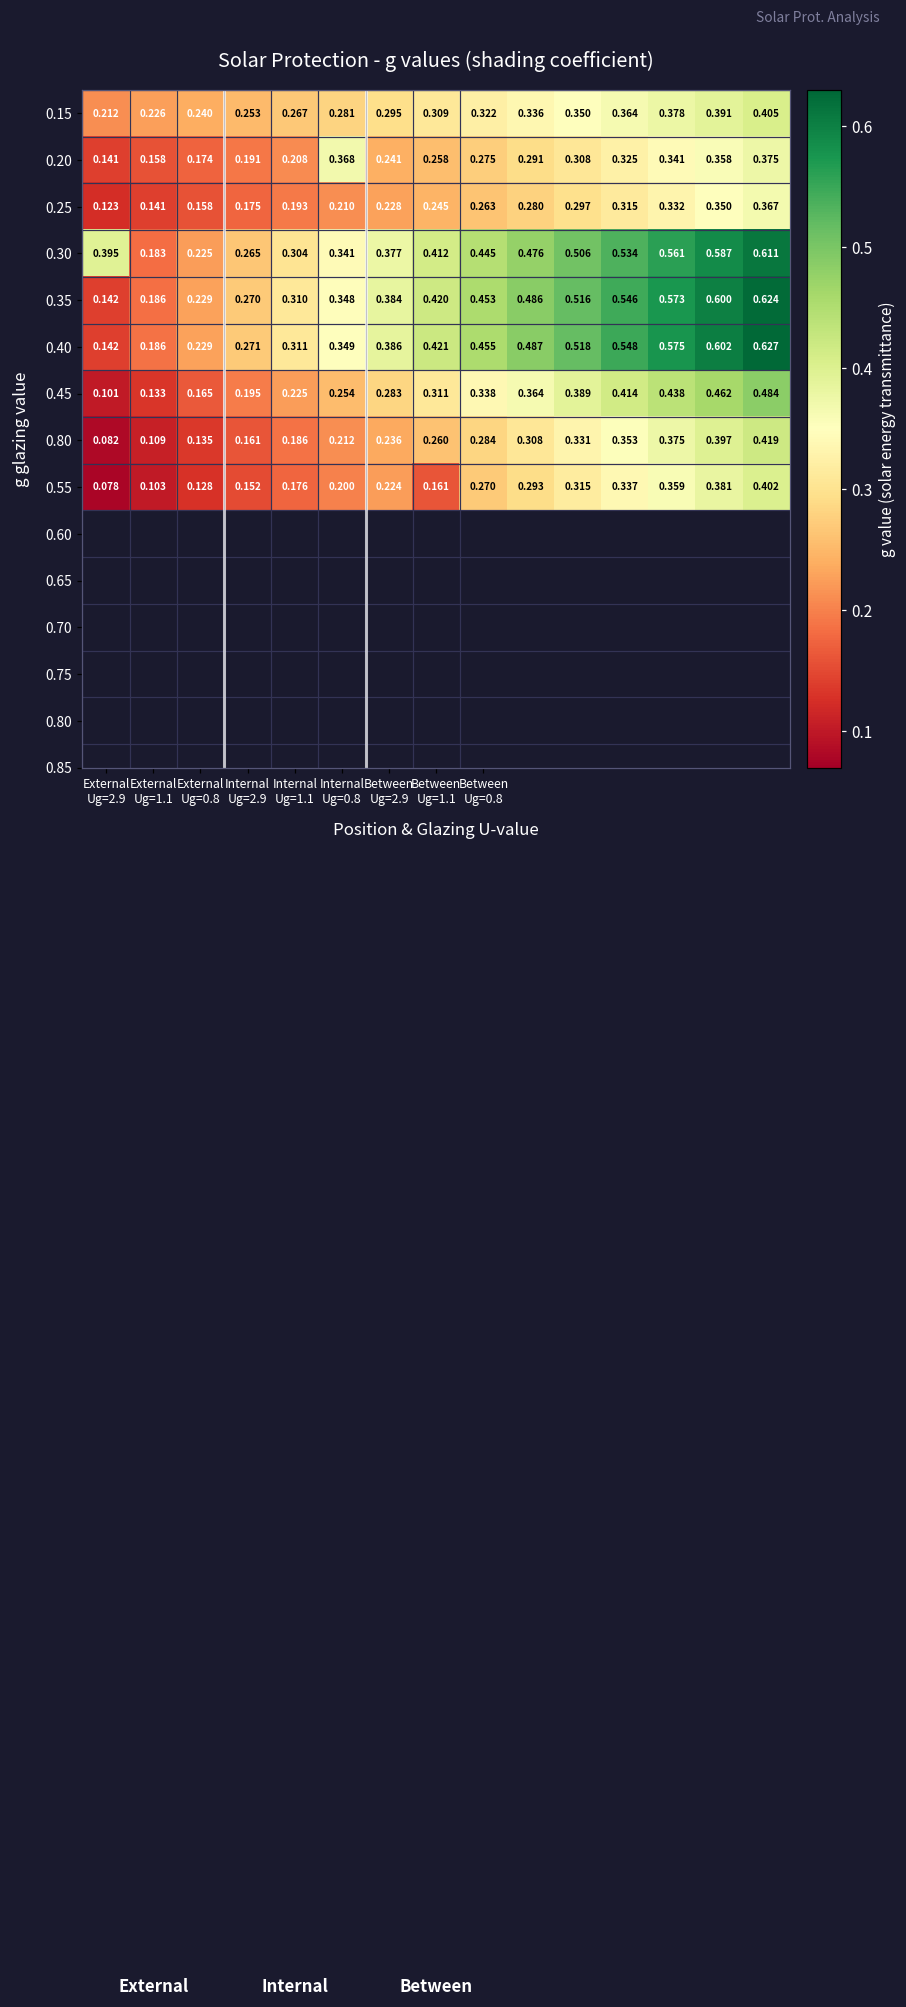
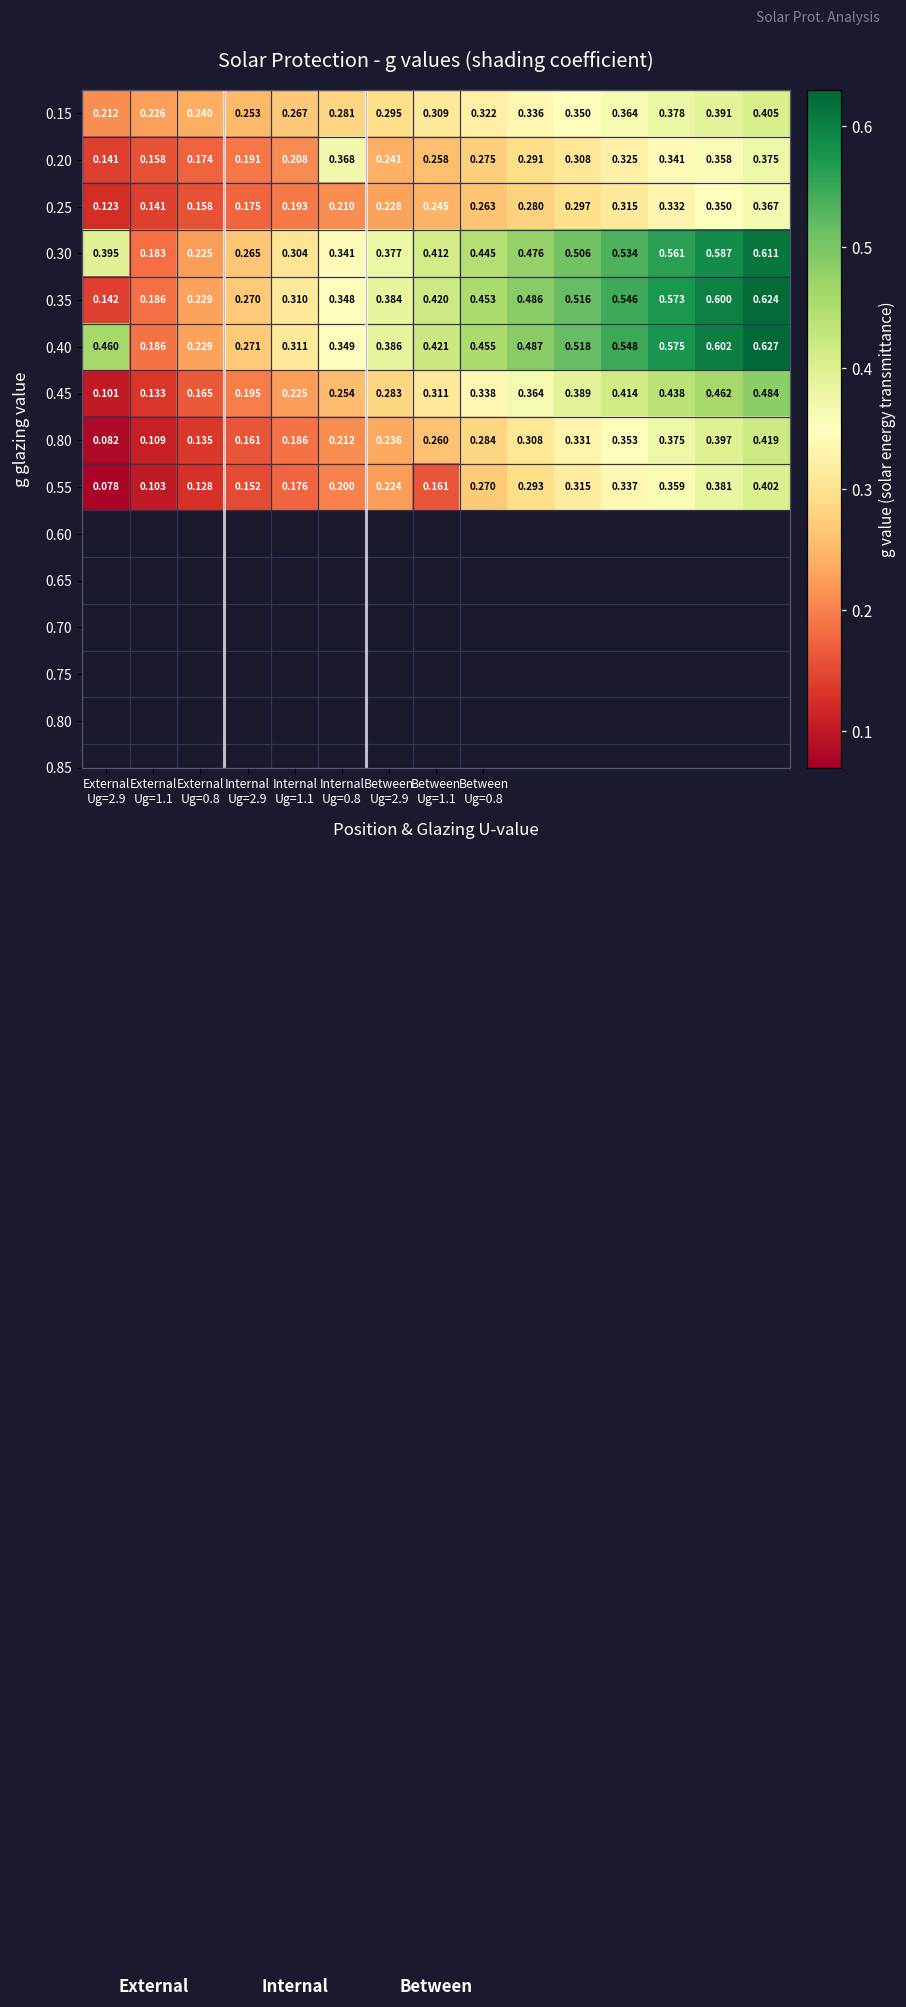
0.40, External Ug=2.9: 0.142 -> 0.460
